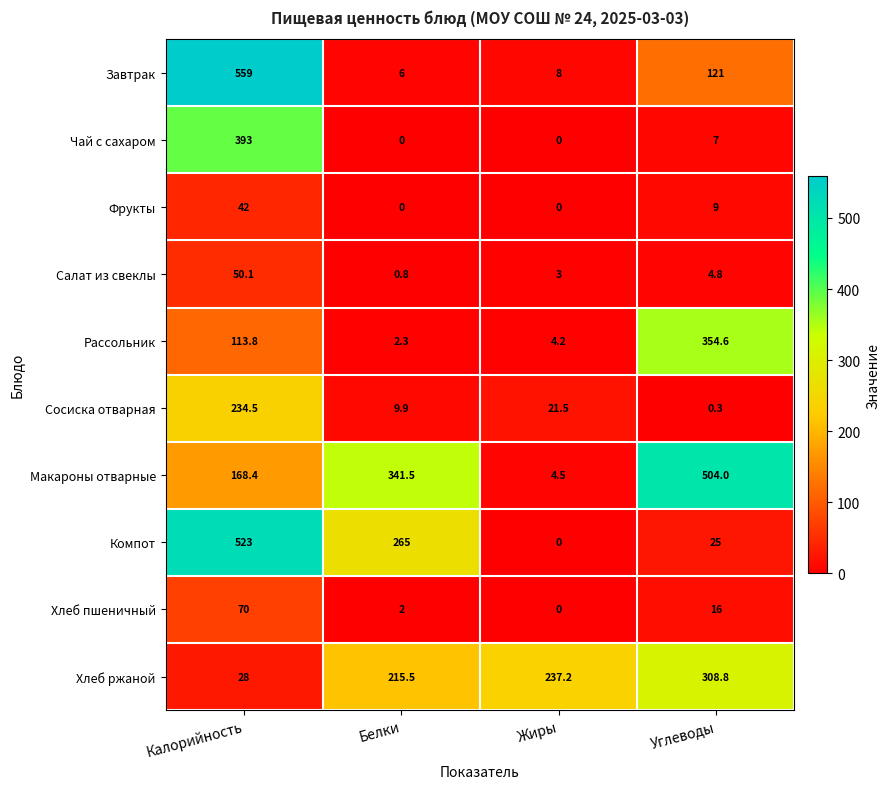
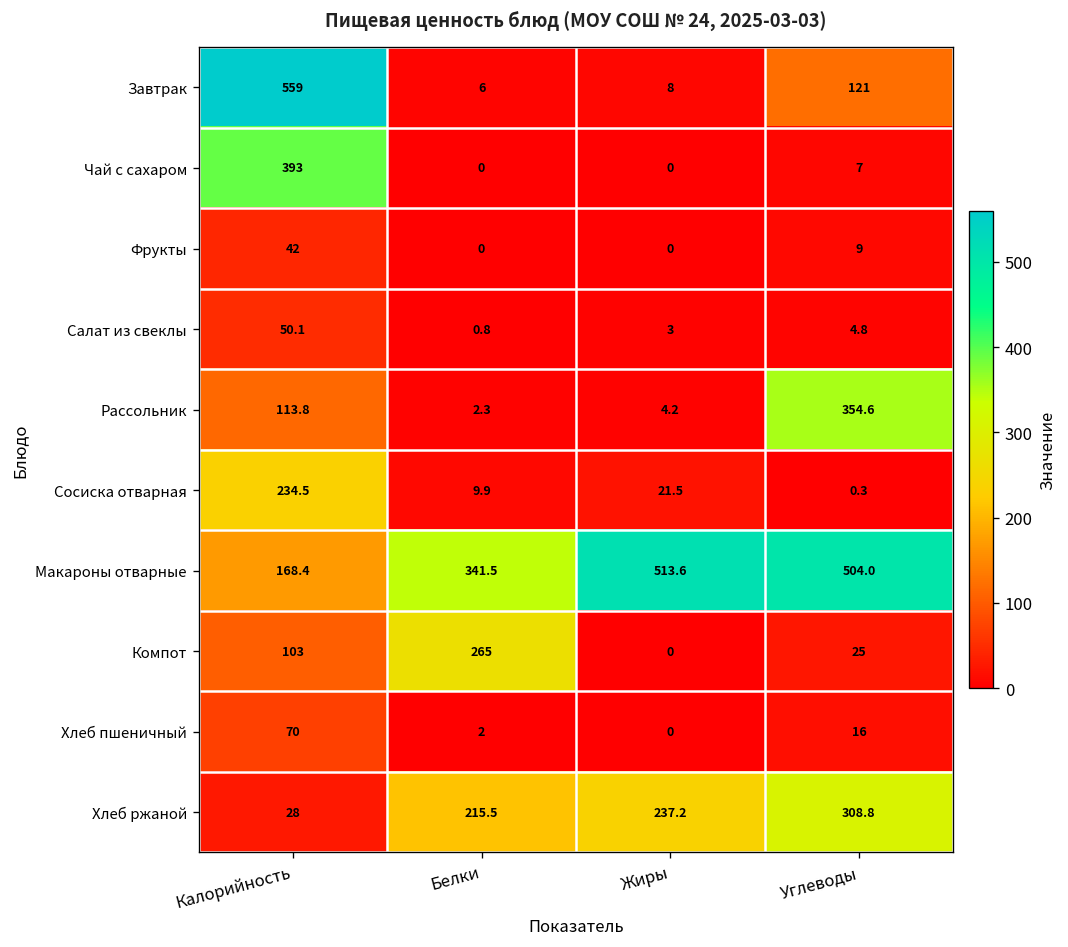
Макароны отварные, Жиры: 4.5 -> 513.6
Компот, Калорийность: 523 -> 103
